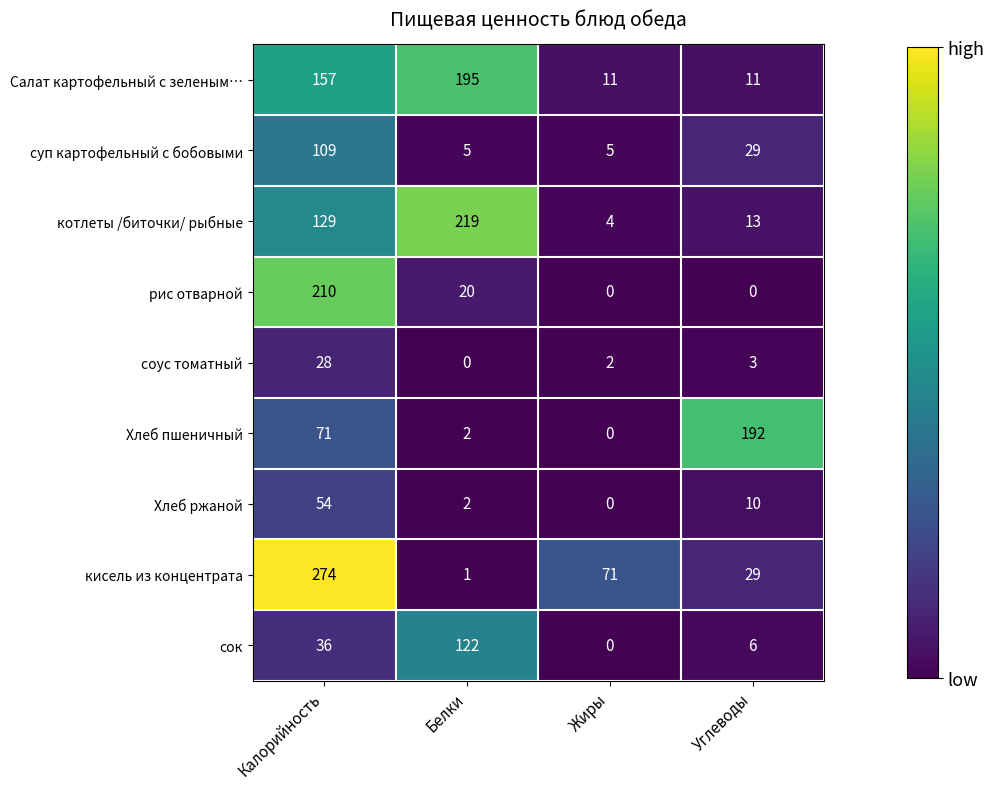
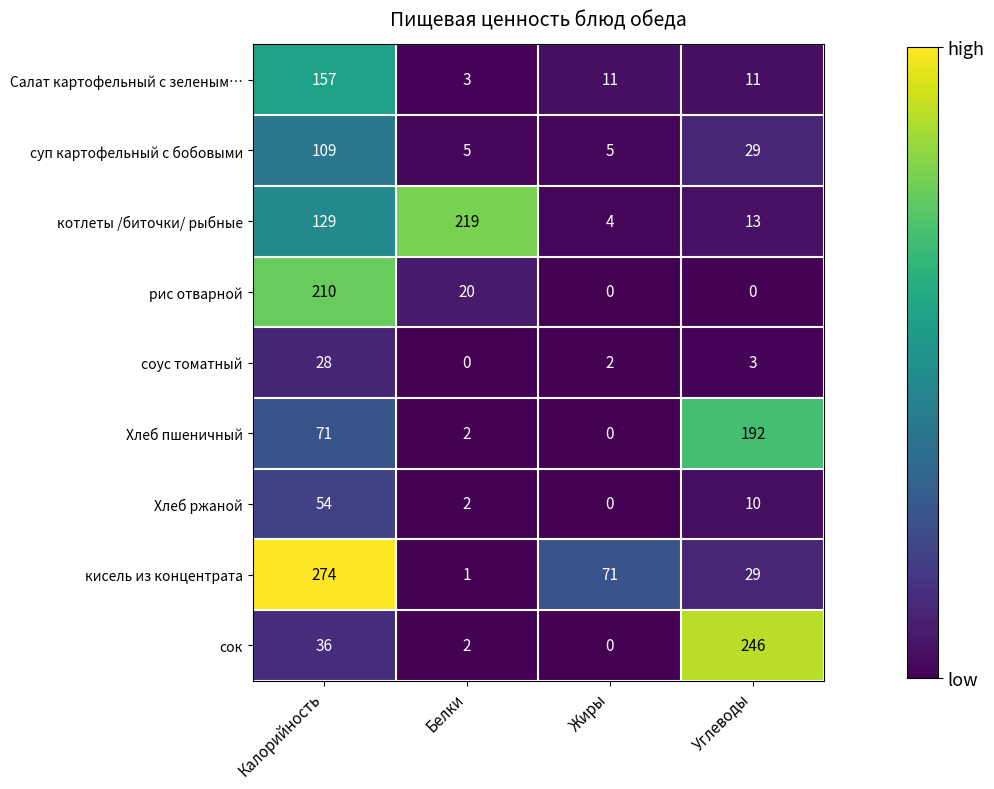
Салат картофельный с зеленым…, Белки: 195 -> 3
сок, Белки: 122 -> 2
сок, Углеводы: 6 -> 246
